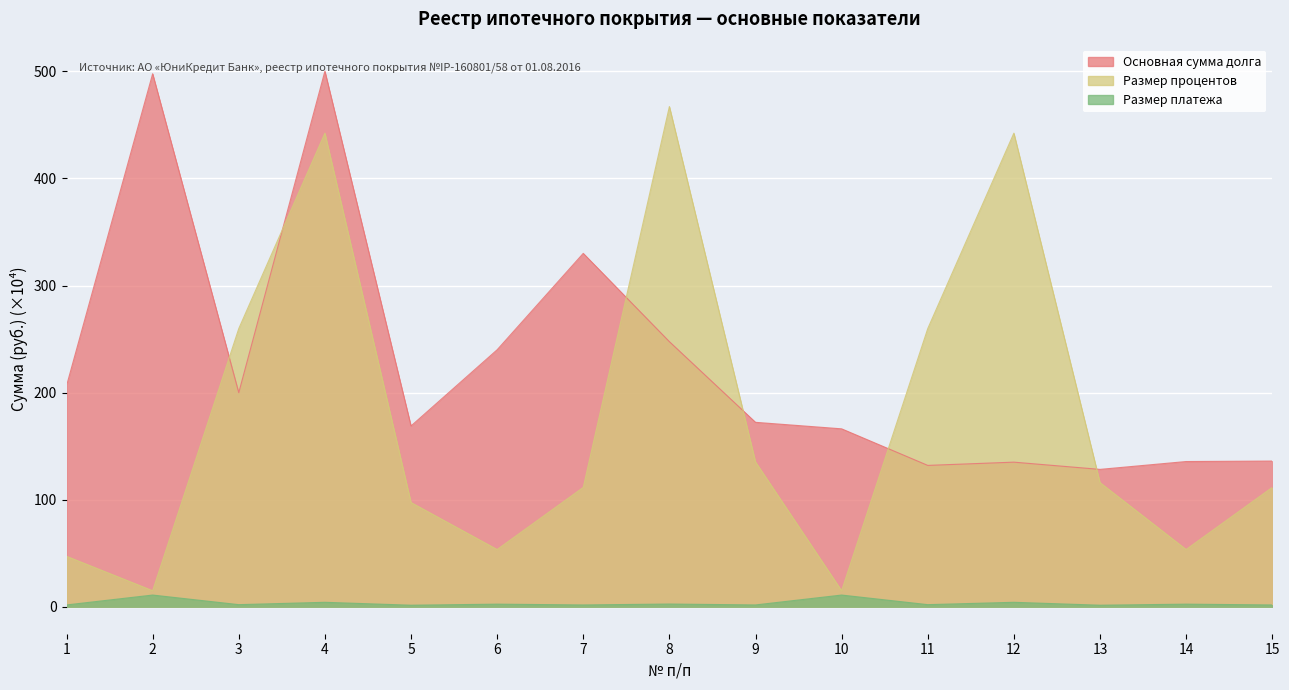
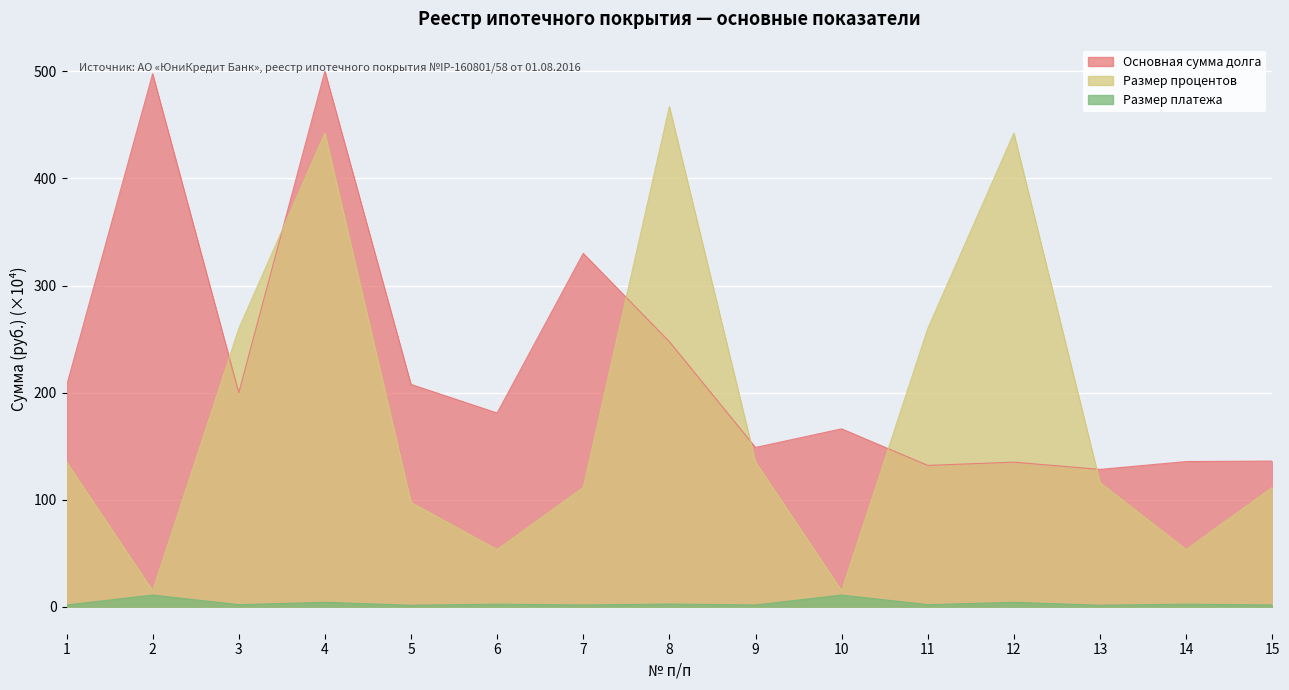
Размер процентов, 1: 47 -> 135
Основная сумма долга, 5: 169 -> 208
Основная сумма долга, 6: 240 -> 181
Основная сумма долга, 9: 172 -> 149
